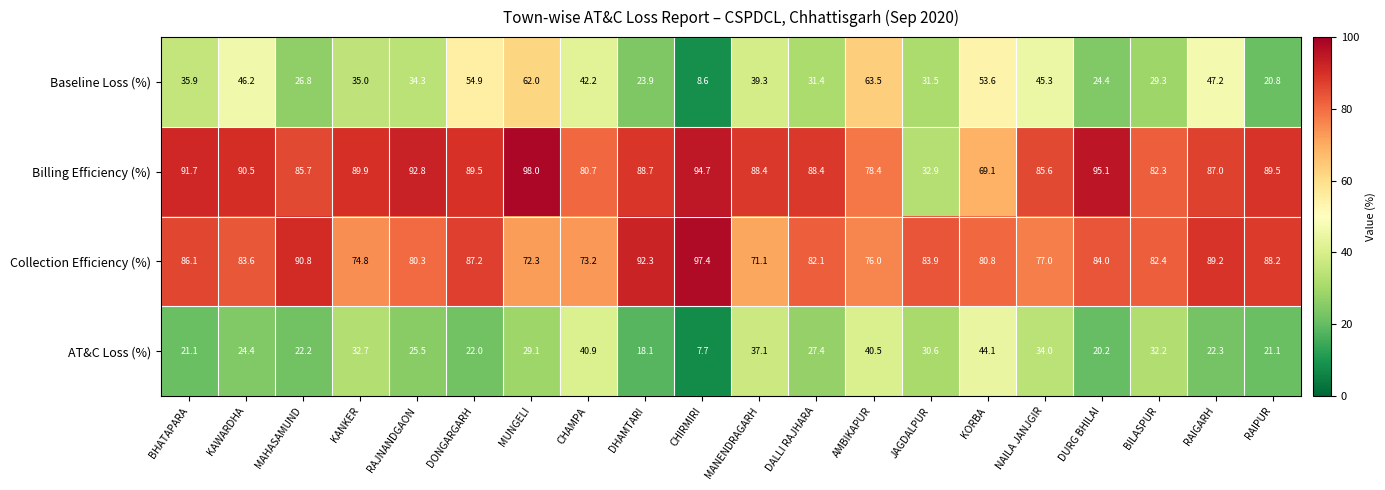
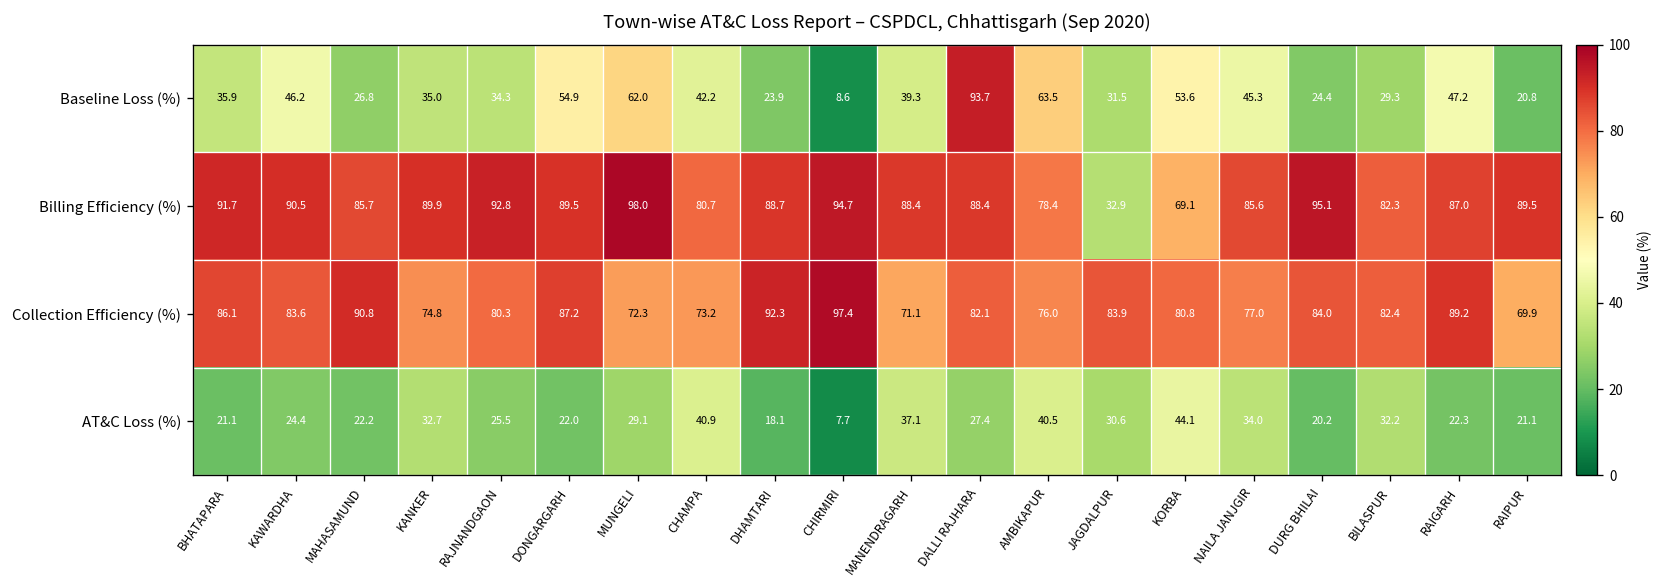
Baseline Loss (%), DALLI RAJHARA: 31.4 -> 93.7
Collection Efficiency (%), RAIPUR: 88.2 -> 69.9
